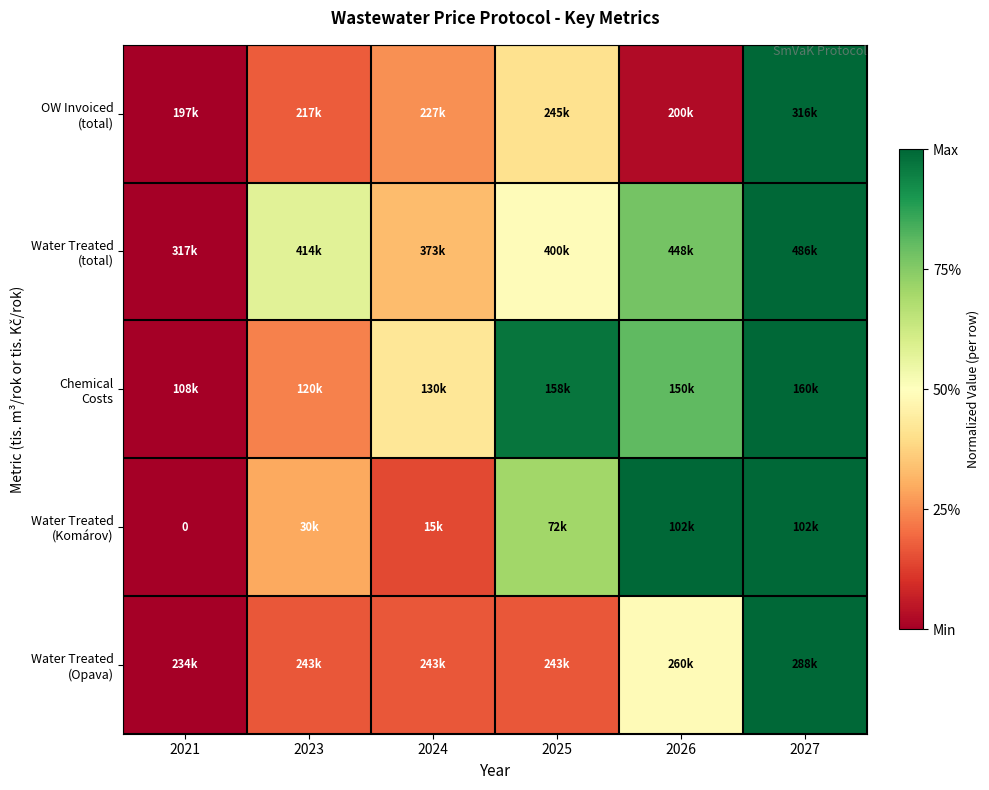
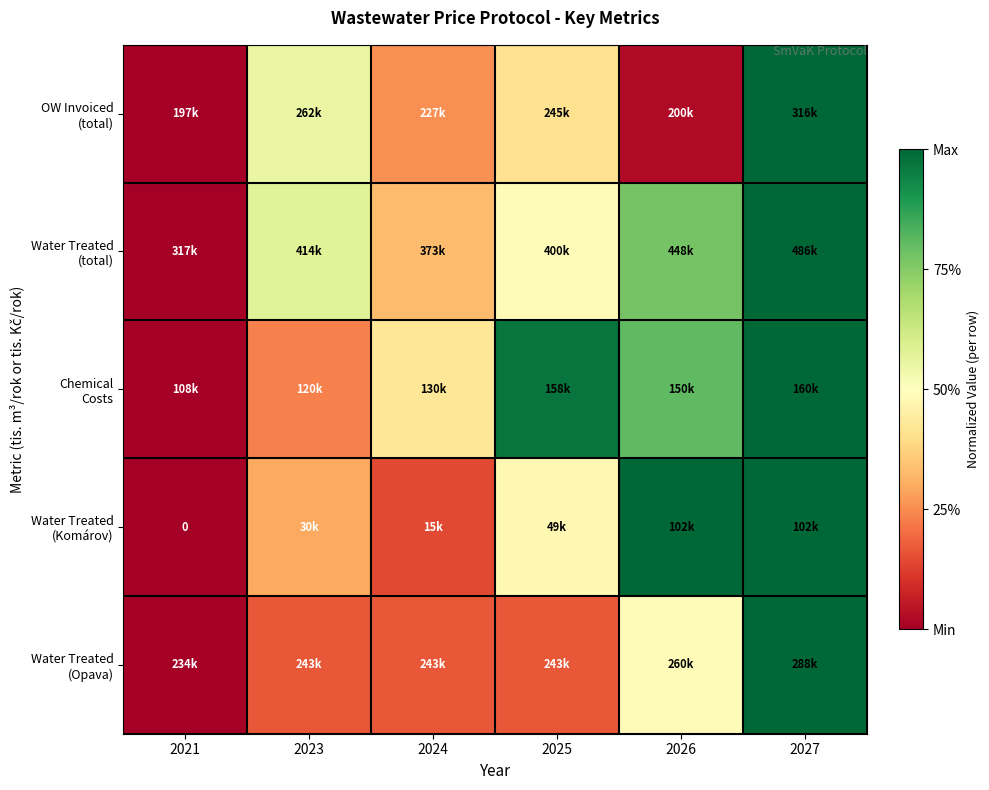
OW Invoiced (total), 2023: 217k -> 262k
Water Treated (Komárov), 2025: 72k -> 49k
